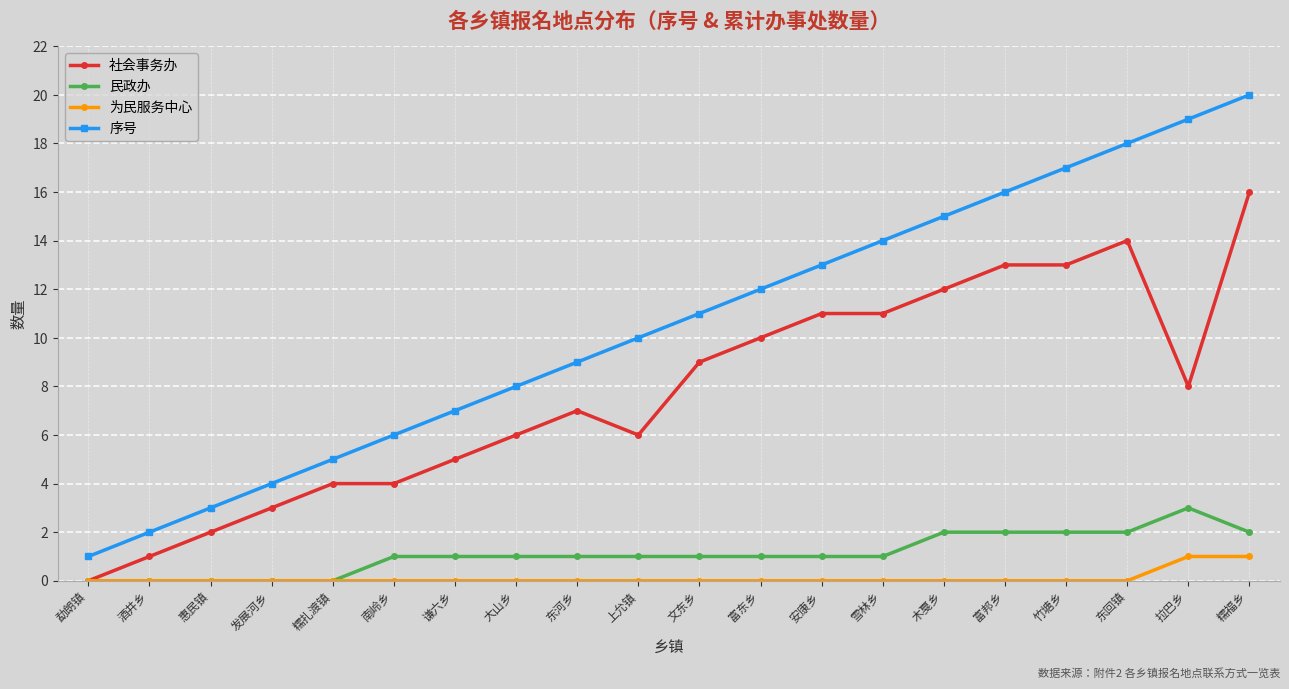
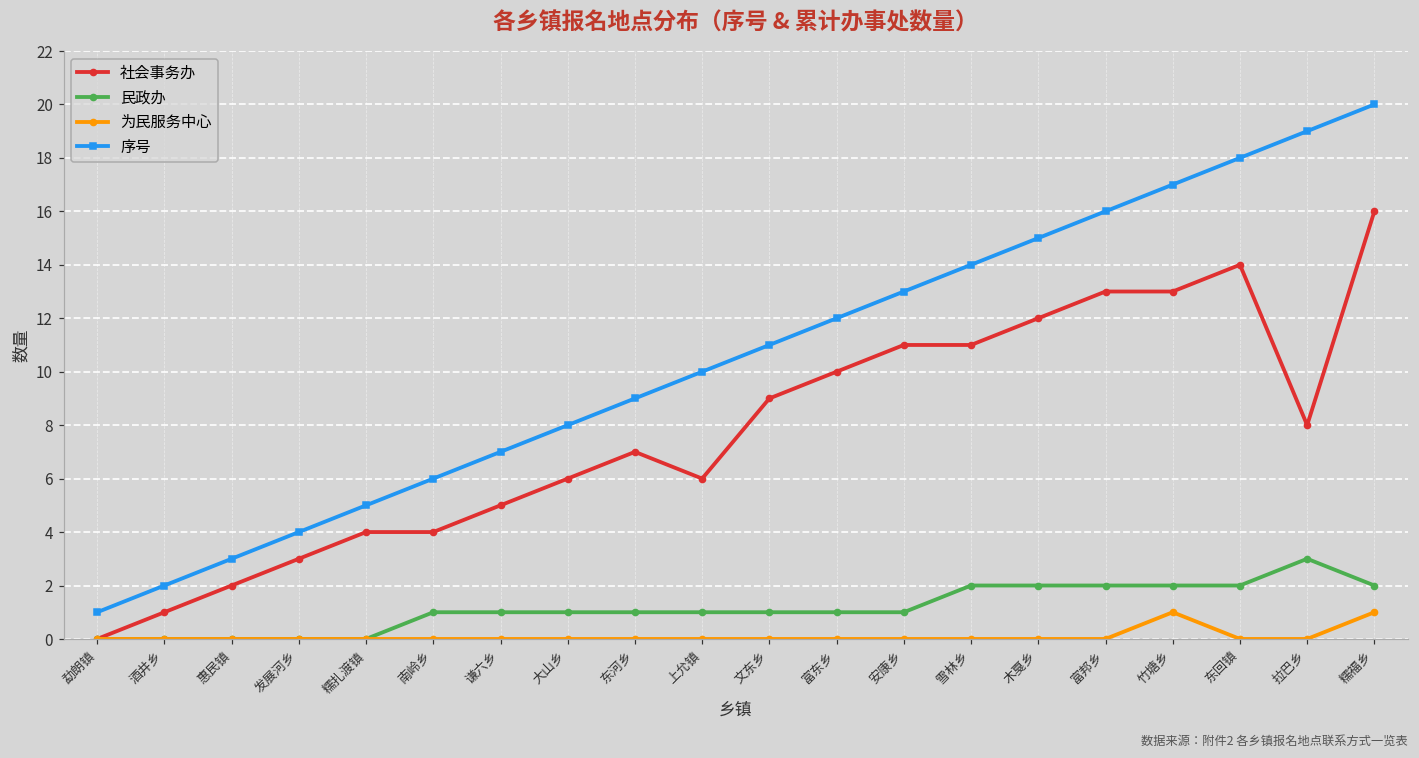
民政办, 雪林乡: 1 -> 2
为民服务中心, 竹塘乡: 0 -> 1
为民服务中心, 拉巴乡: 1 -> 0
